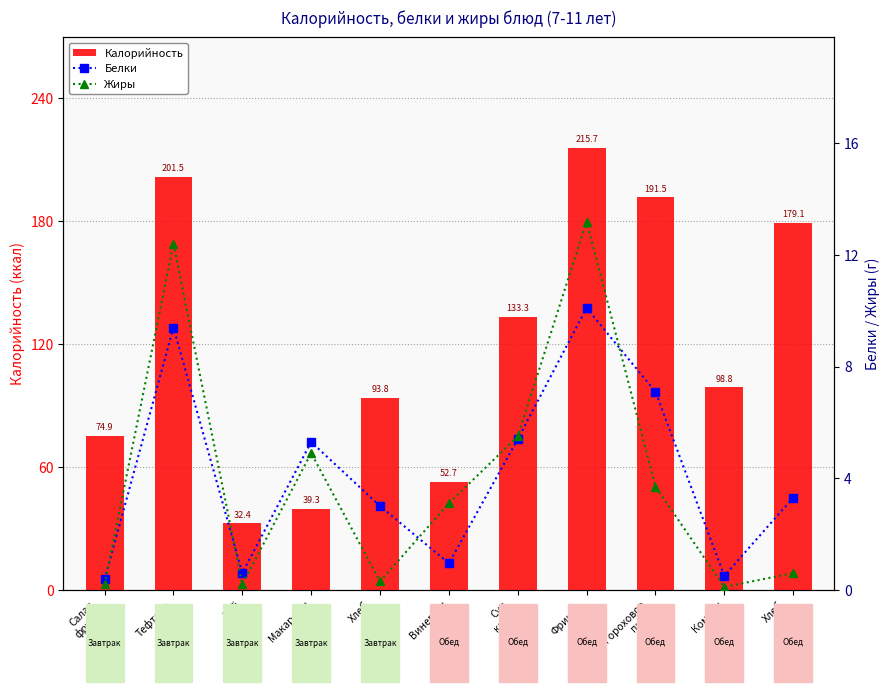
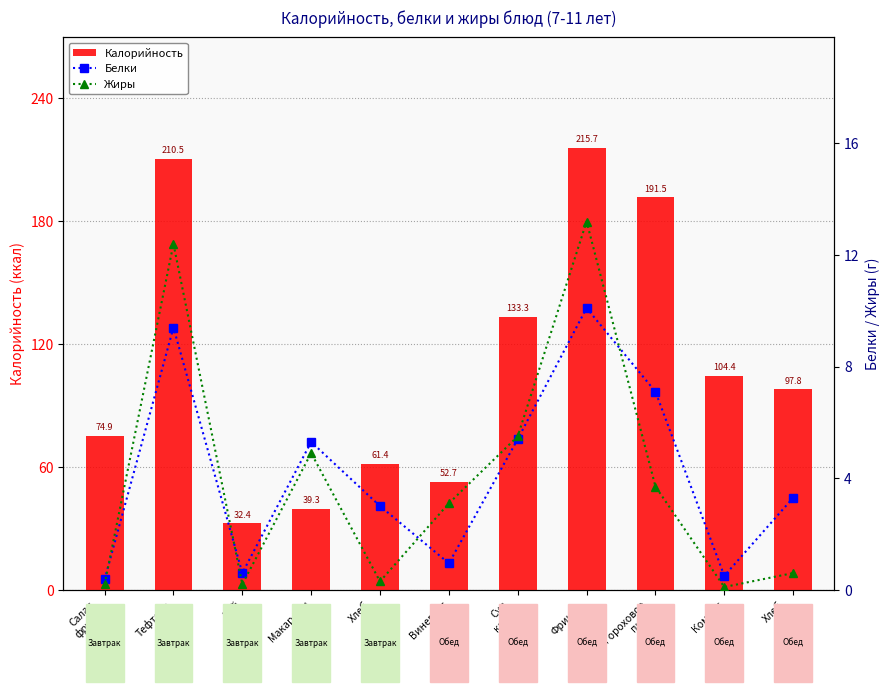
Калорийность, Тефтели: 201.5 -> 210.5
Калорийность, Хлеб пш.: 93.8 -> 61.4
Калорийность, Компот: 98.8 -> 104.4
Калорийность, Хлеб рж.: 179.1 -> 97.8
